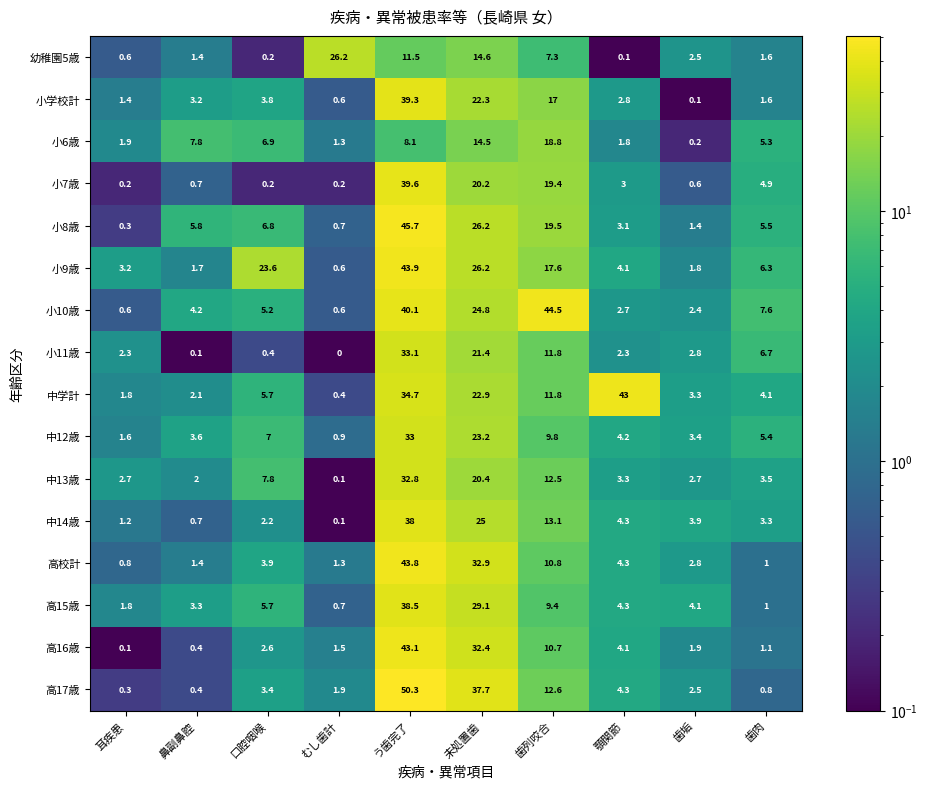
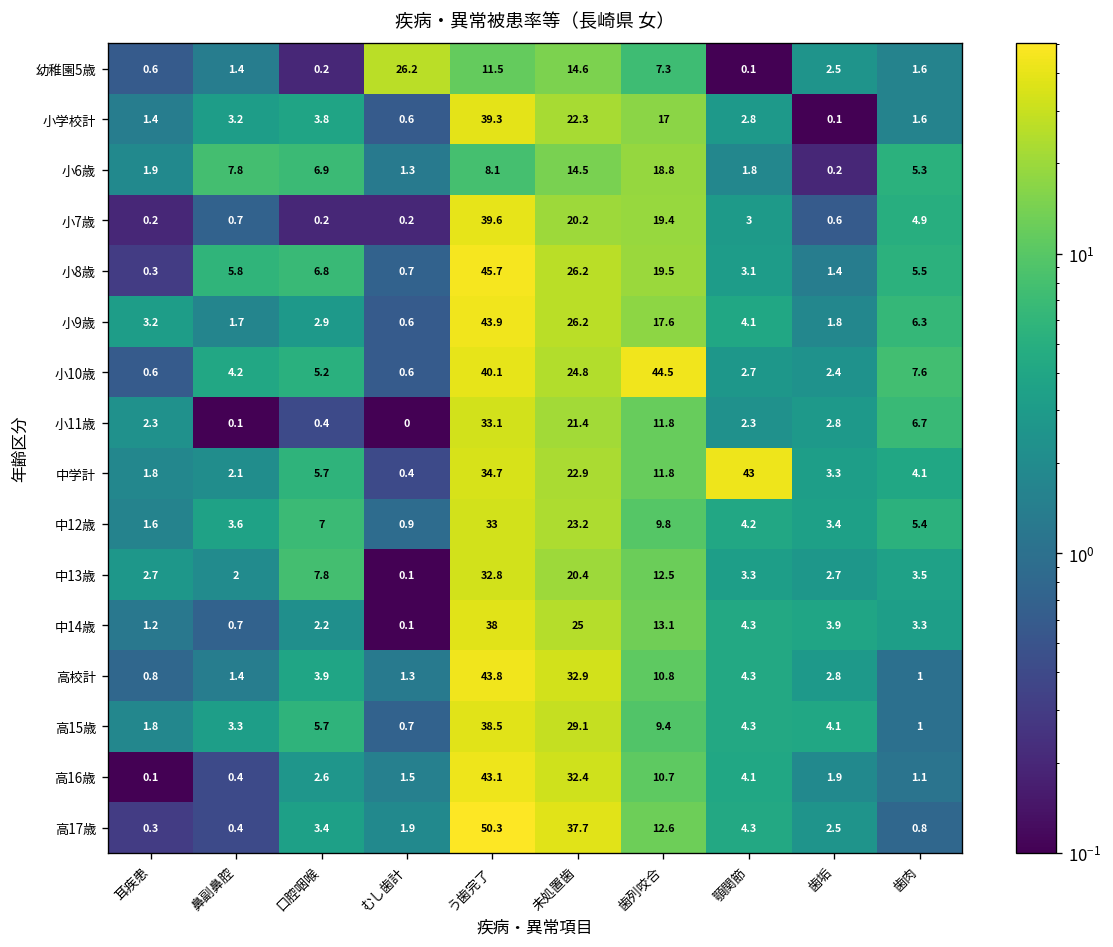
小9歳, 口腔咽喉: 23.6 -> 2.9
